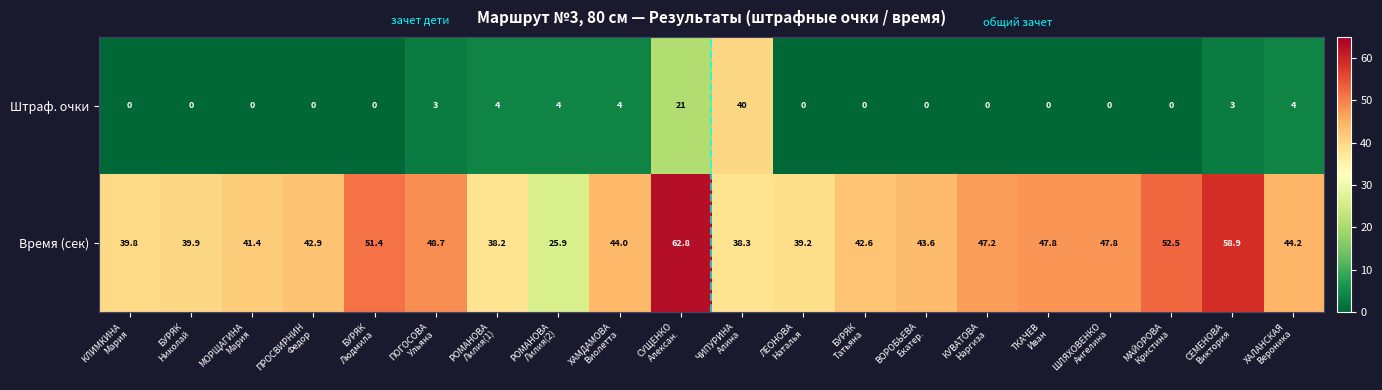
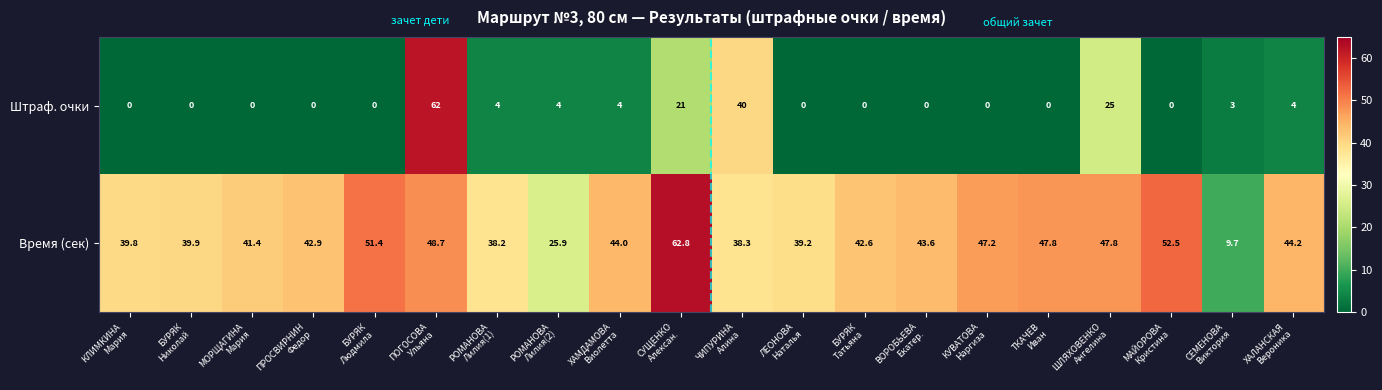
Штраф. очки, ПОГОСОВА Ульяна: 3 -> 62
Штраф. очки, ШЛЯХОВЕНКО Ангелина: 0 -> 25
Время (сек), СЕМЕНОВА Виктория: 58.9 -> 9.7
